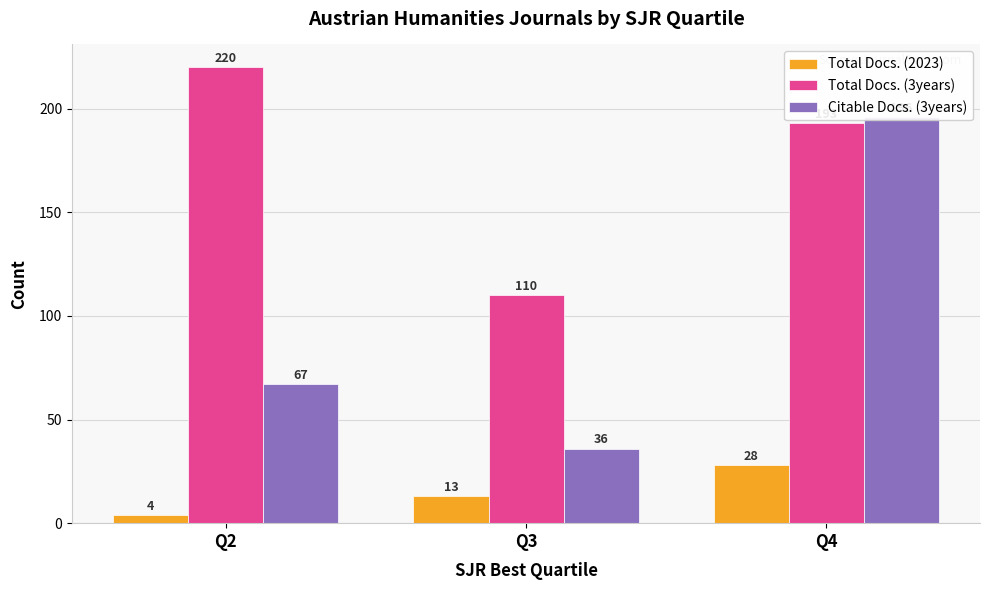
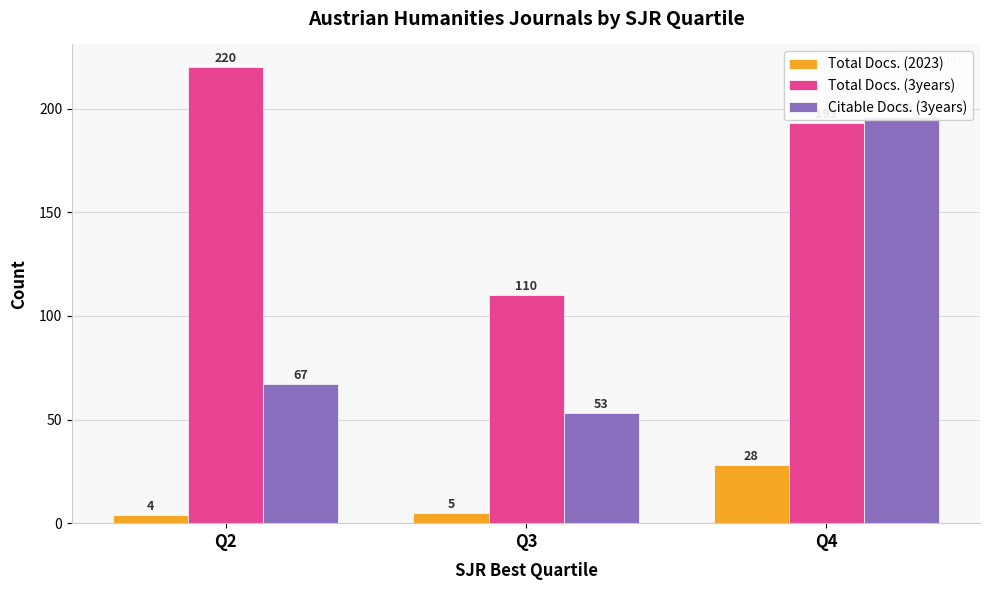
Total Docs. (2023), Q3: 13 -> 5
Citable Docs. (3years), Q3: 36 -> 53
